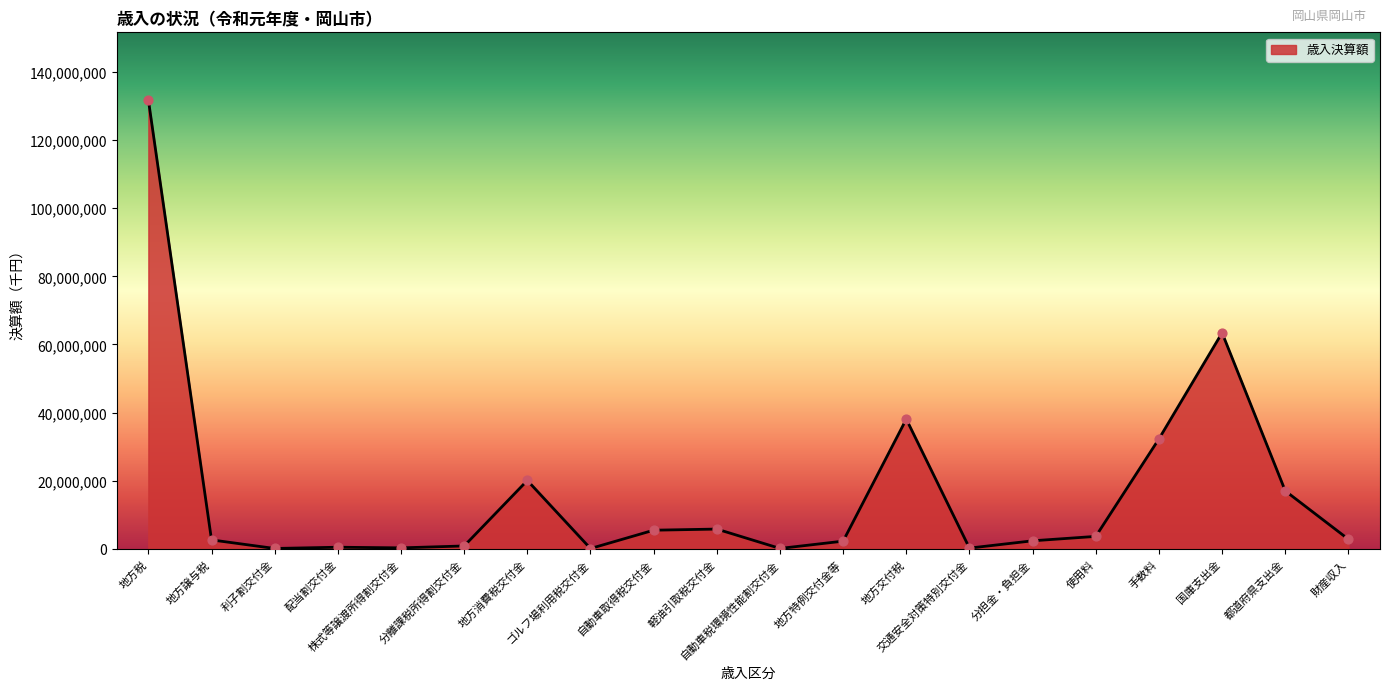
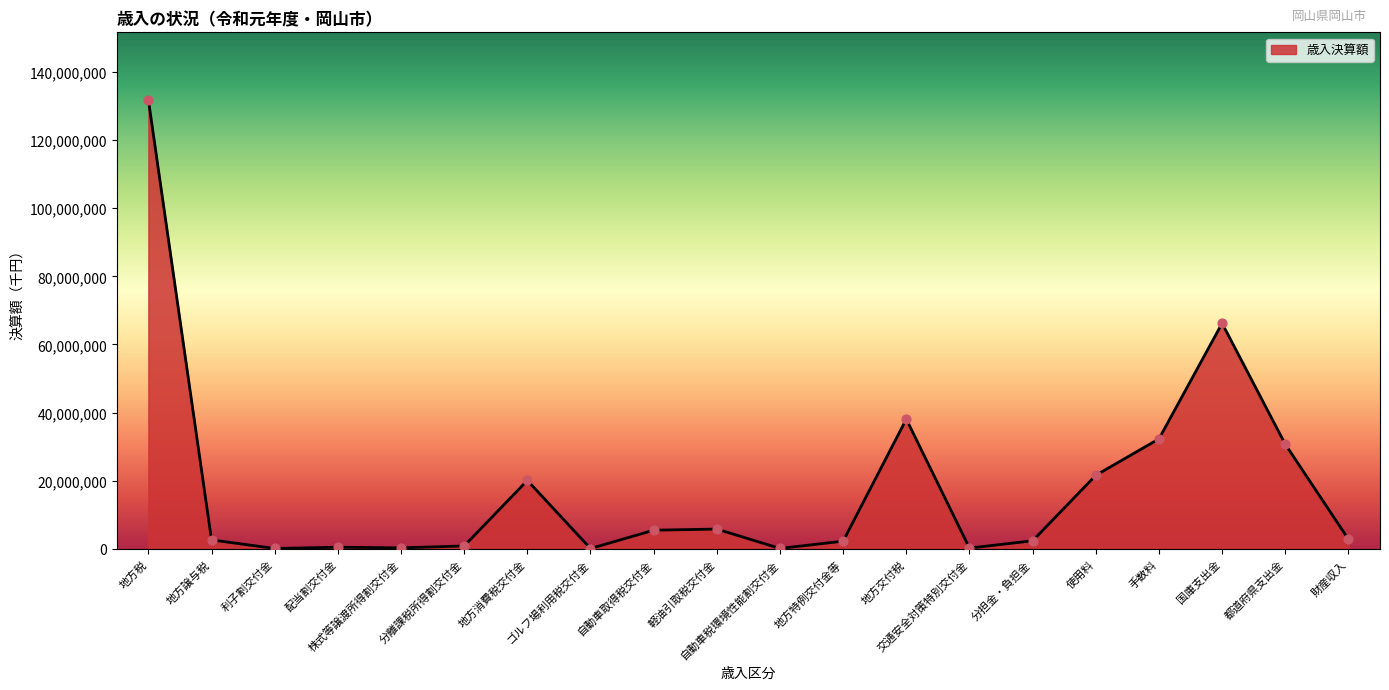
使用料: 4,000,000 -> 22,000,000
国庫支出金: 63,000,000 -> 66,000,000
都道府県支出金: 17,000,000 -> 31,000,000
